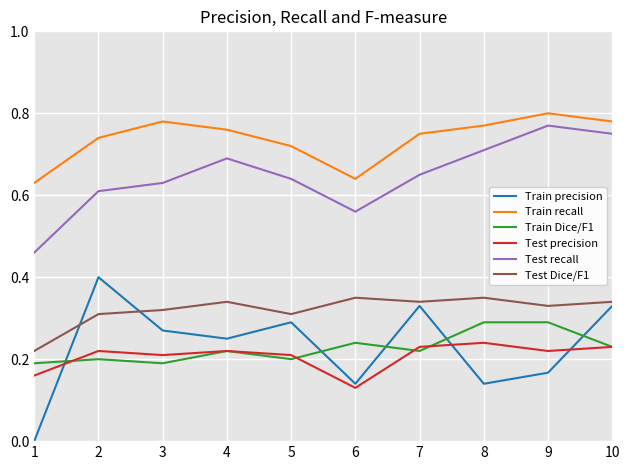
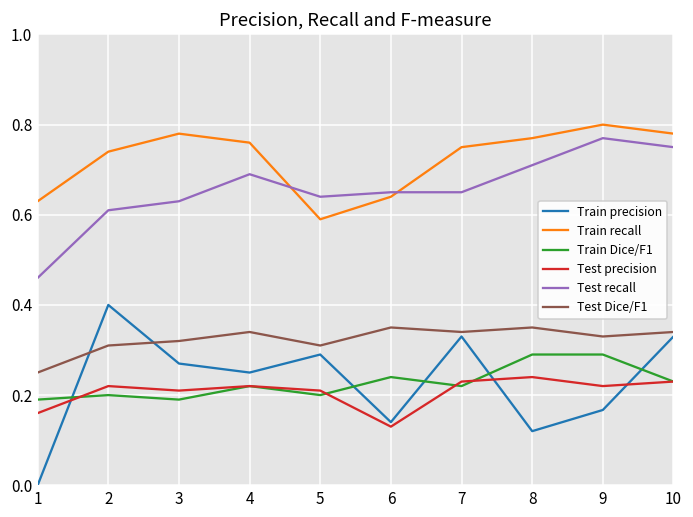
Test Dice/F1, 1: 0.22 -> 0.25
Train recall, 5: 0.72 -> 0.59
Test recall, 6: 0.56 -> 0.65
Train precision, 8: 0.14 -> 0.12
